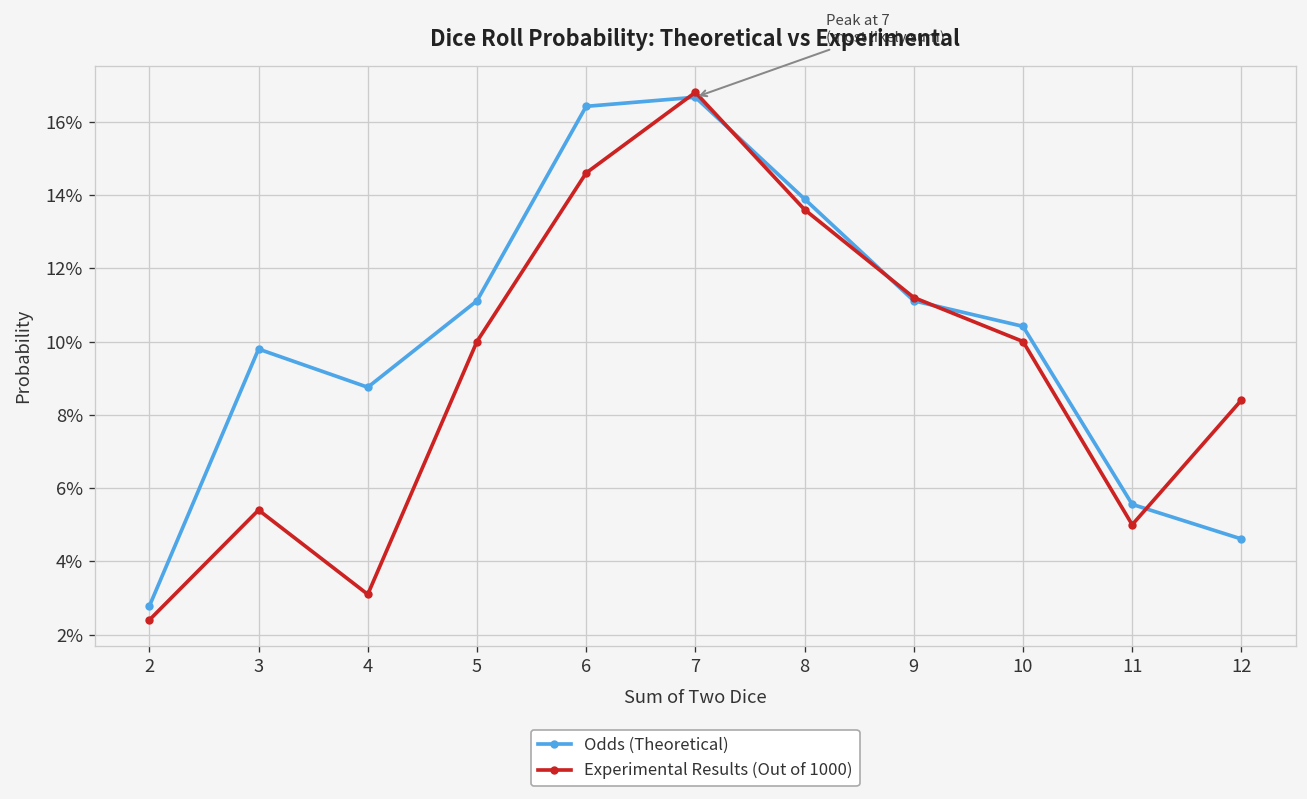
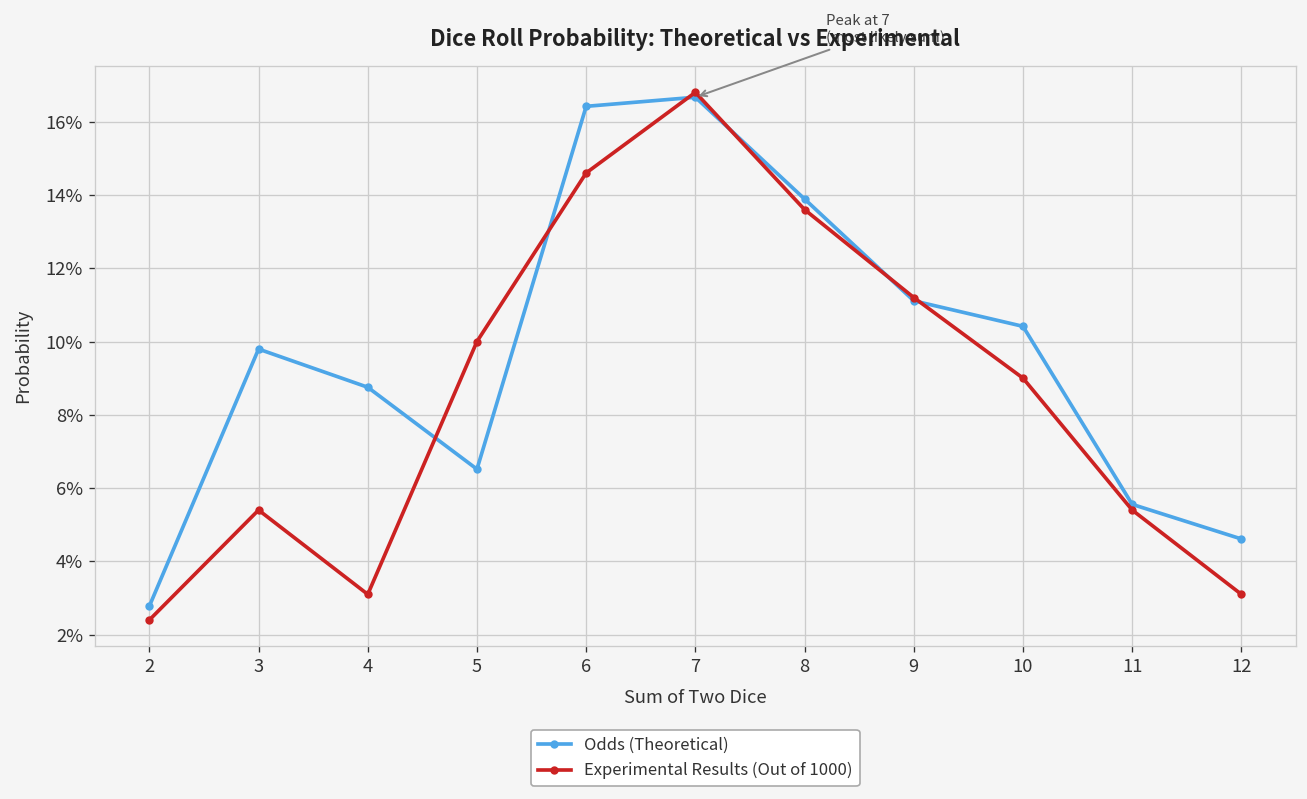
Odds (Theoretical), 5: 11.1% -> 6.5%
Experimental Results (Out of 1000), 10: 10.0% -> 9.0%
Experimental Results (Out of 1000), 11: 5.0% -> 5.4%
Experimental Results (Out of 1000), 12: 8.4% -> 3.1%
